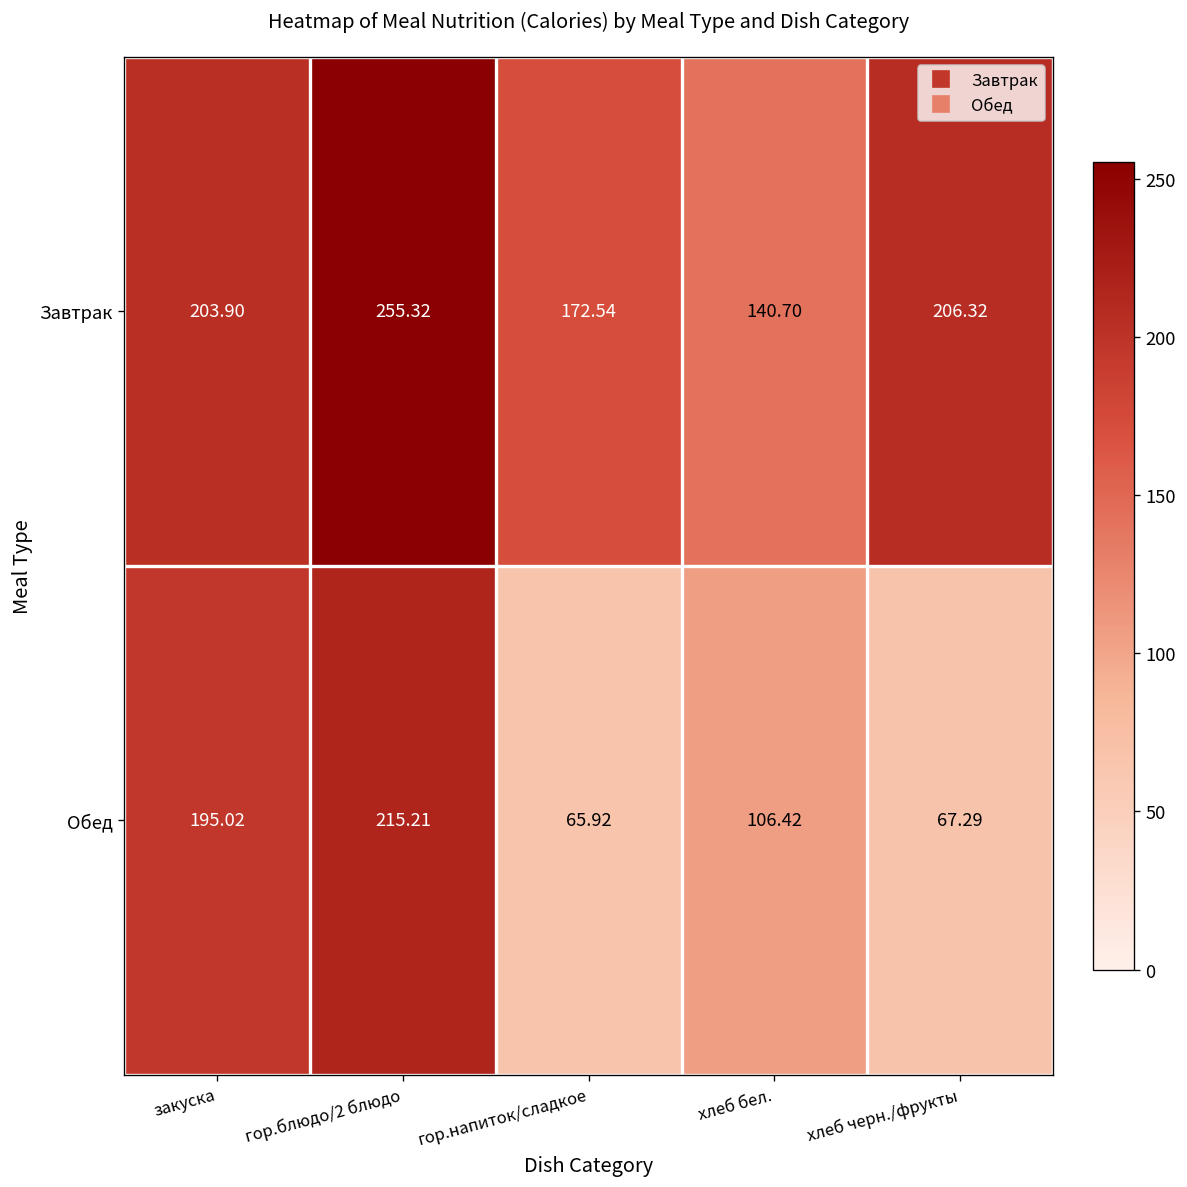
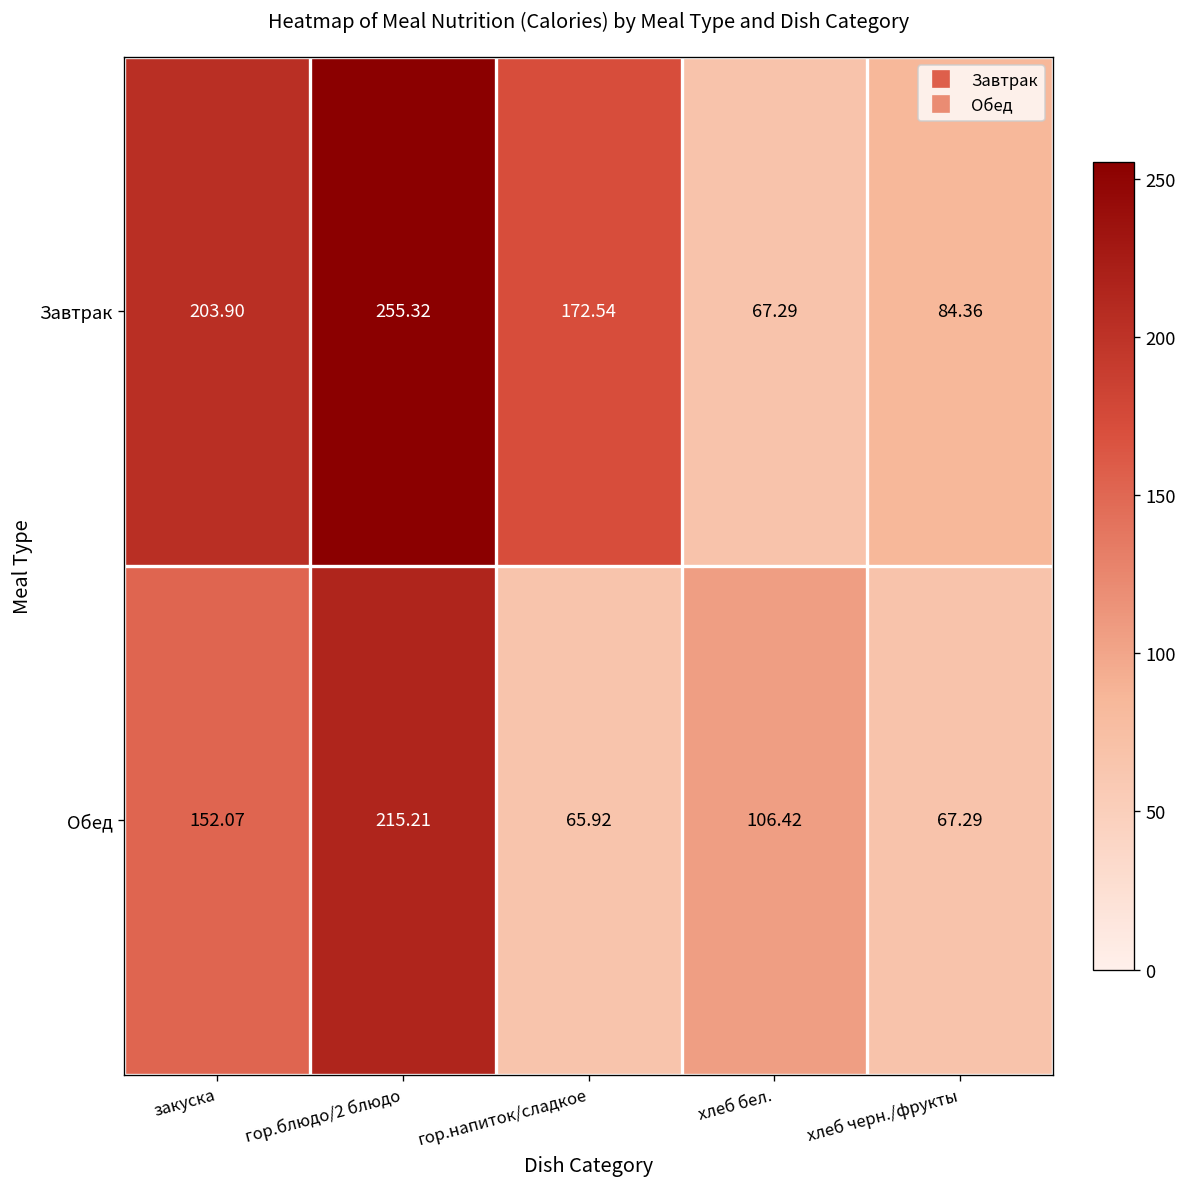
Завтрак, хлеб бел.: 140.70 -> 67.29
Завтрак, хлеб черн./фрукты: 206.32 -> 84.36
Обед, закуска: 195.02 -> 152.07
